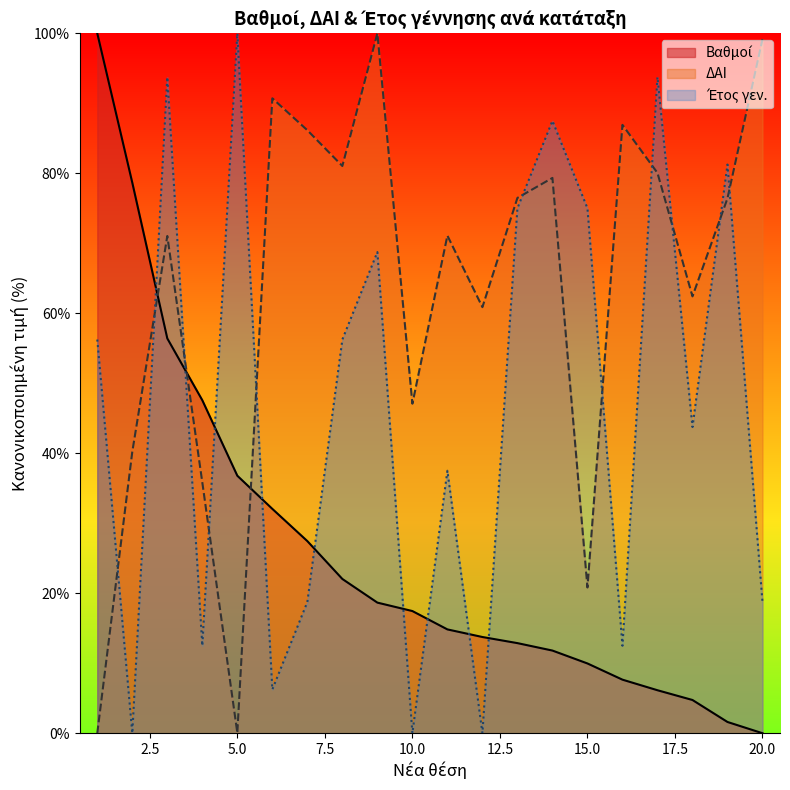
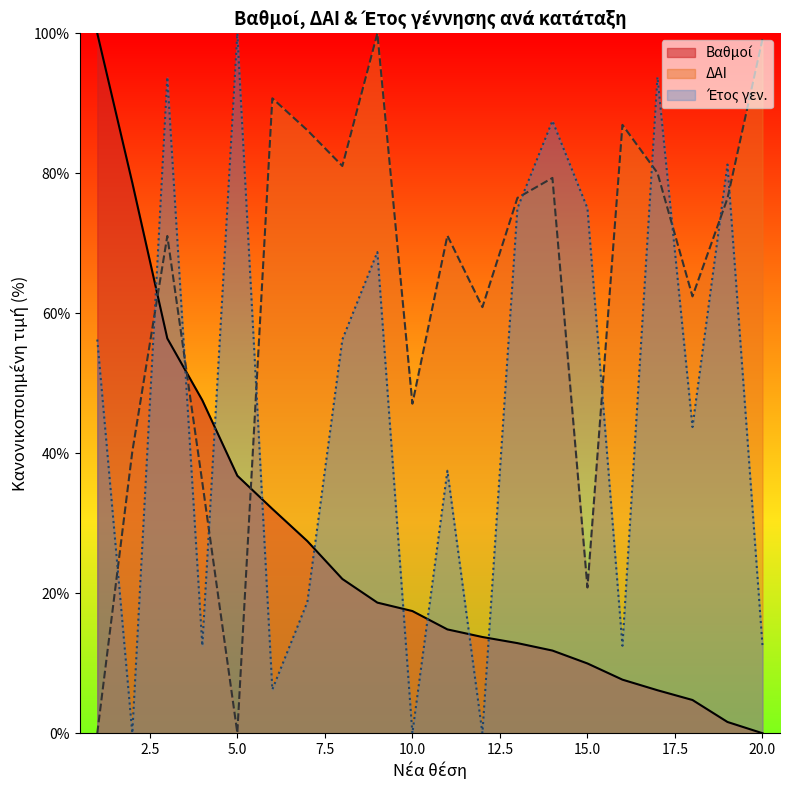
Έτος γεν., 20.0: 19% -> 13%
